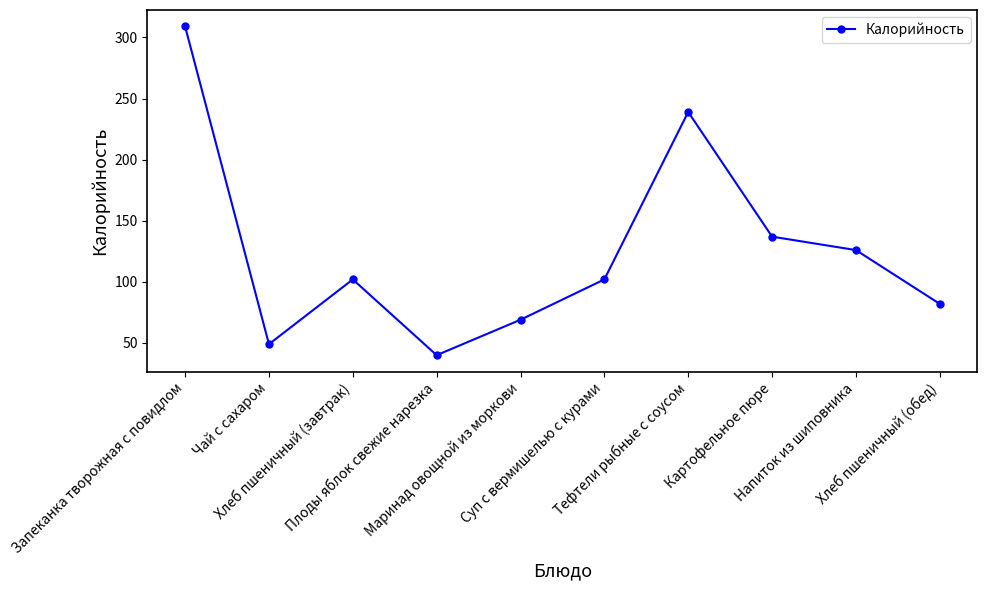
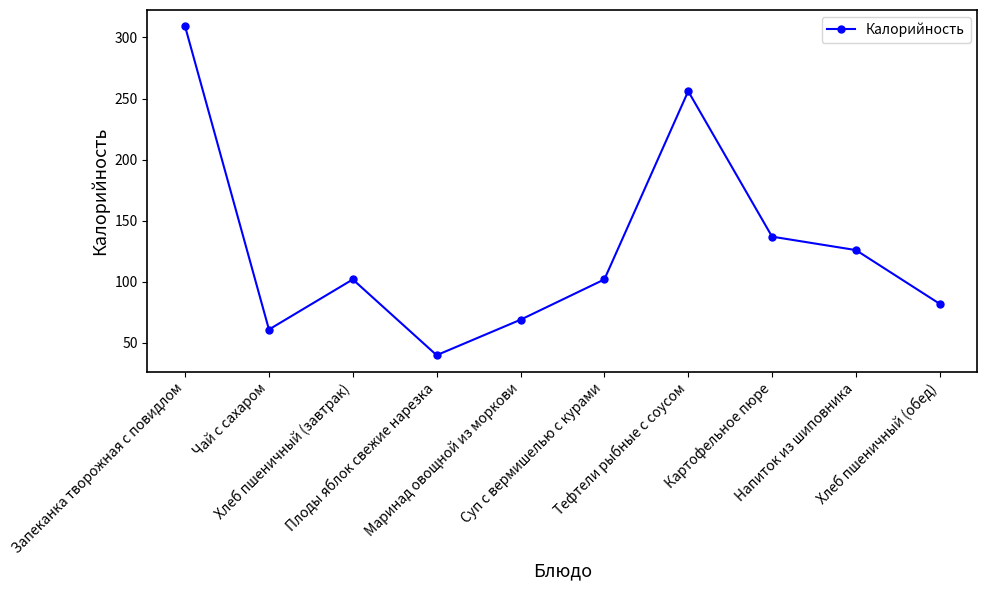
Чай с сахаром: 49 -> 61
Тефтели рыбные с соусом: 239 -> 256
